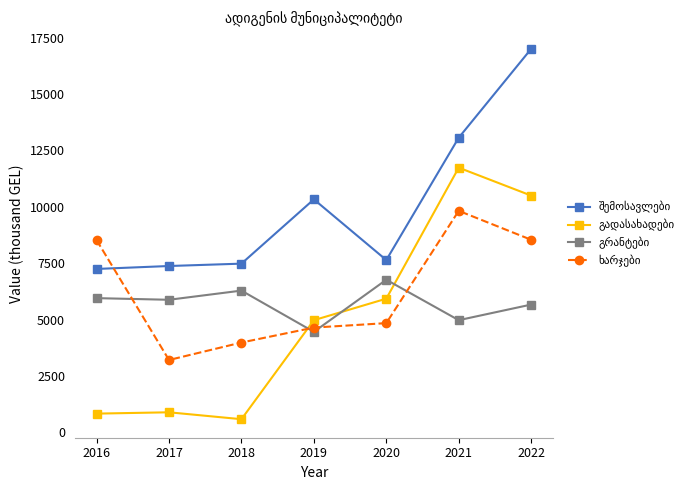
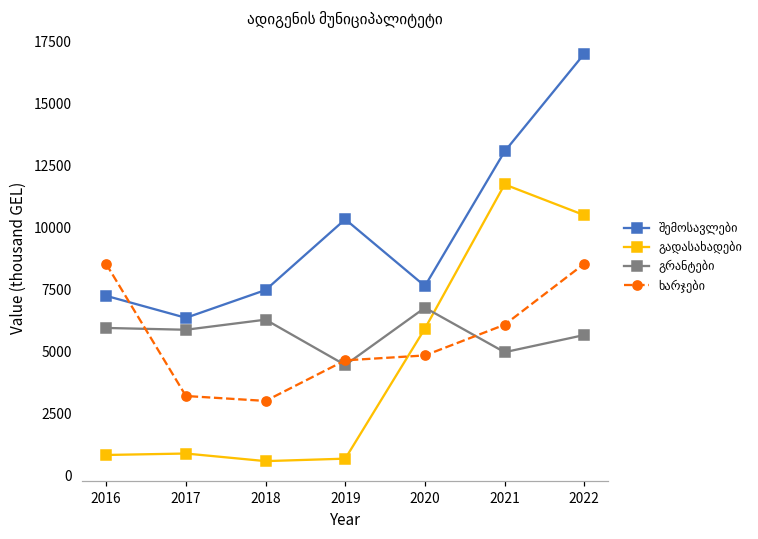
შემოსავლები, 2017: 7400 -> 6400
ხარჯები, 2018: 4000 -> 3000
გადასახადები, 2019: 5000 -> 700
ხარჯები, 2021: 9800 -> 6100
